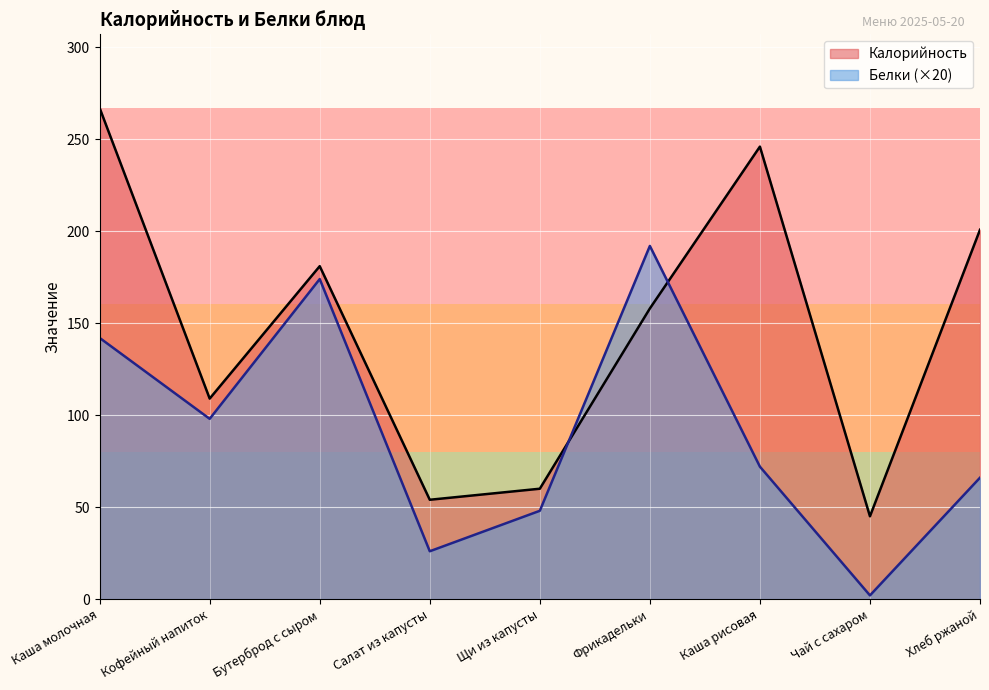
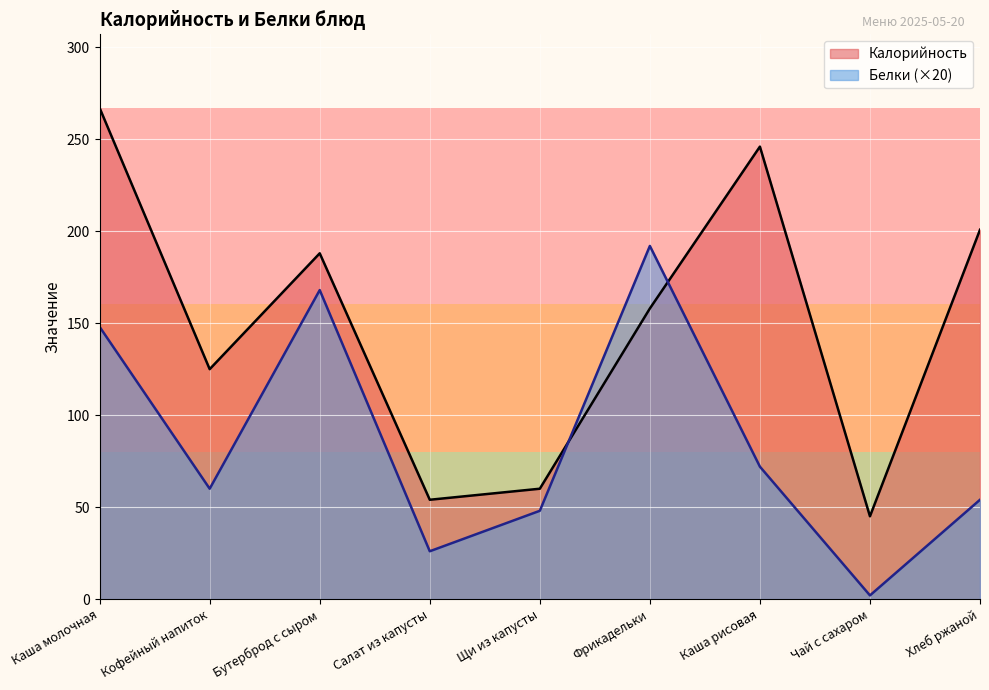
Белки (×20), Каша молочная: 142 -> 148
Калорийность, Кофейный напиток: 109 -> 125
Белки (×20), Кофейный напиток: 98 -> 60
Калорийность, Бутерброд с сыром: 181 -> 188
Белки (×20), Бутерброд с сыром: 174 -> 168
Белки (×20), Хлеб ржаной: 66 -> 54
